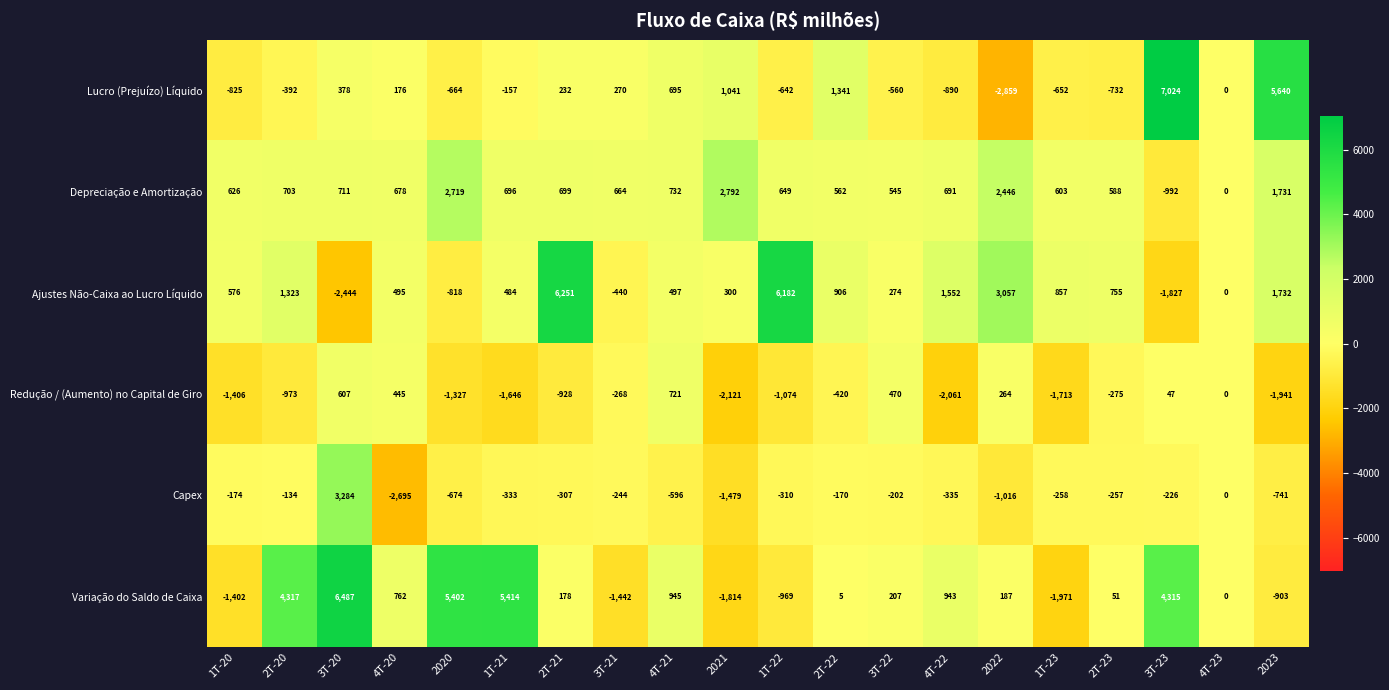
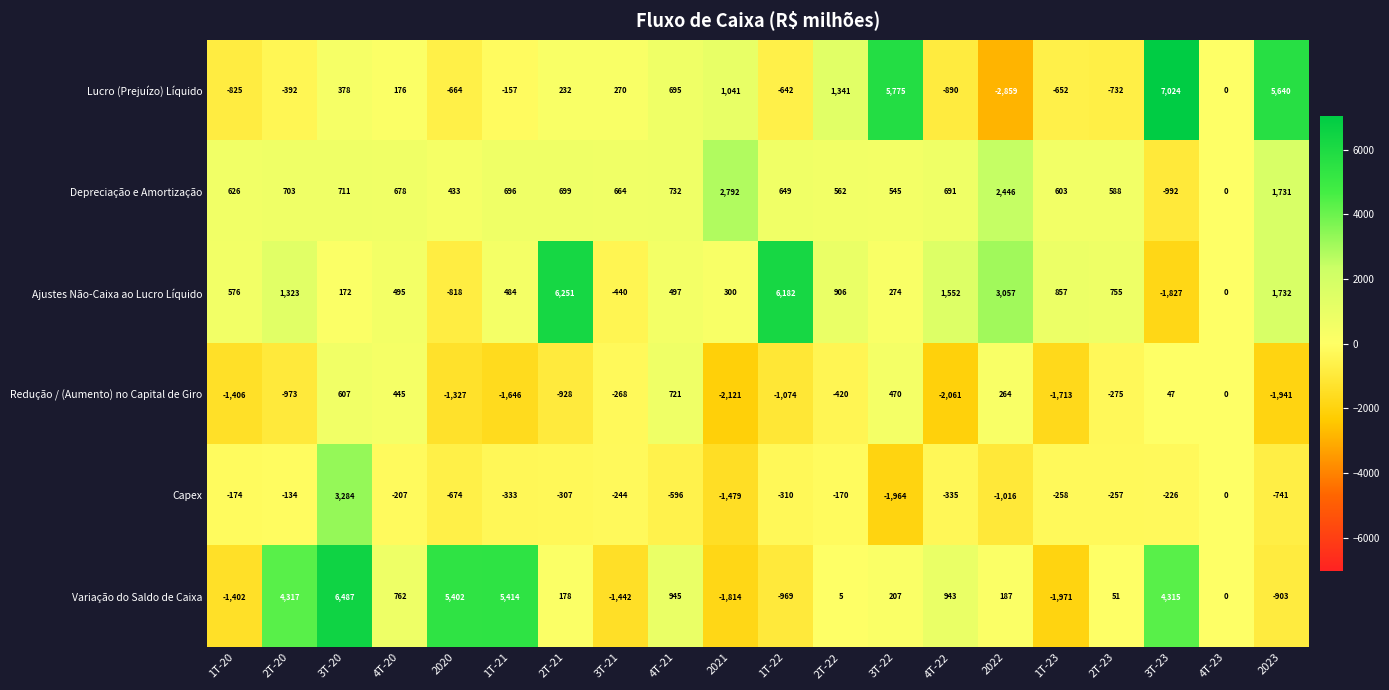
Lucro (Prejuízo) Líquido, 3T-22: -560 -> 5,775
Depreciação e Amortização, 2020: 2,719 -> 433
Ajustes Não-Caixa ao Lucro Líquido, 3T-20: -2,444 -> 172
Capex, 4T-20: -2,695 -> -207
Capex, 3T-22: -202 -> -1,964
